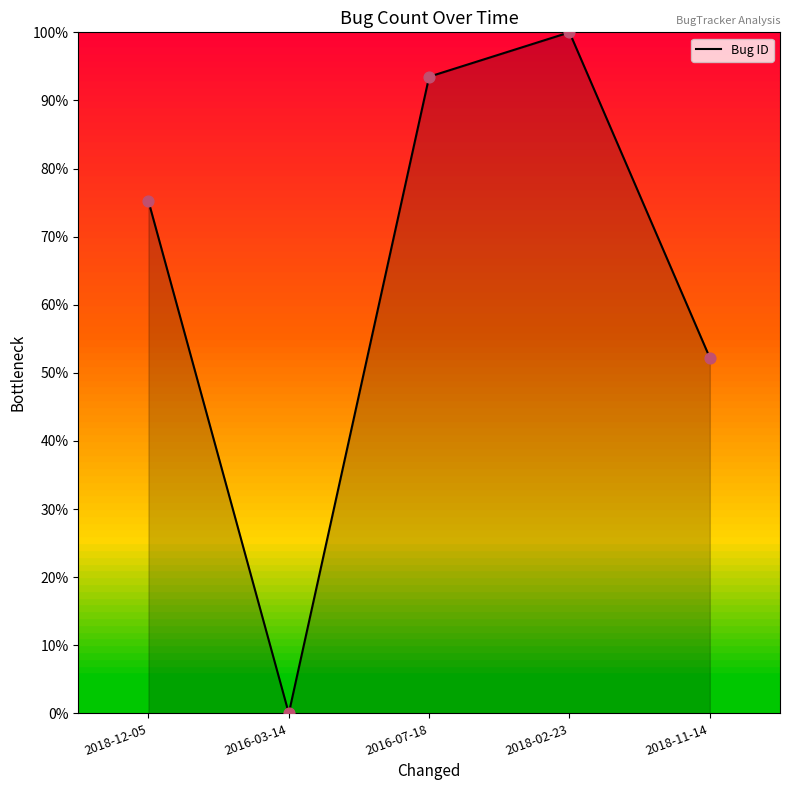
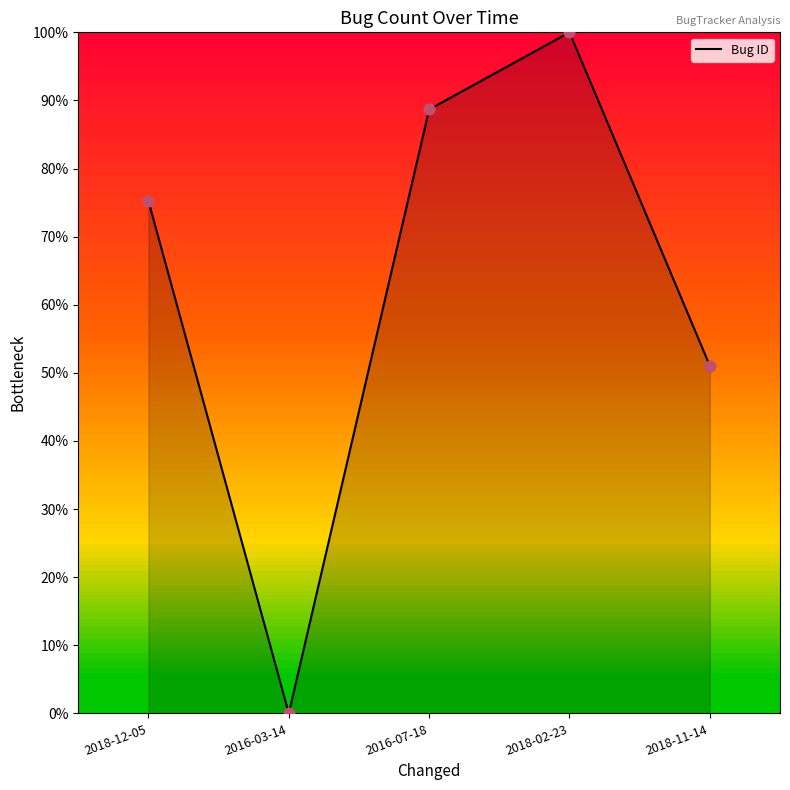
2016-07-18: 93% -> 89%
2018-11-14: 52% -> 51%
